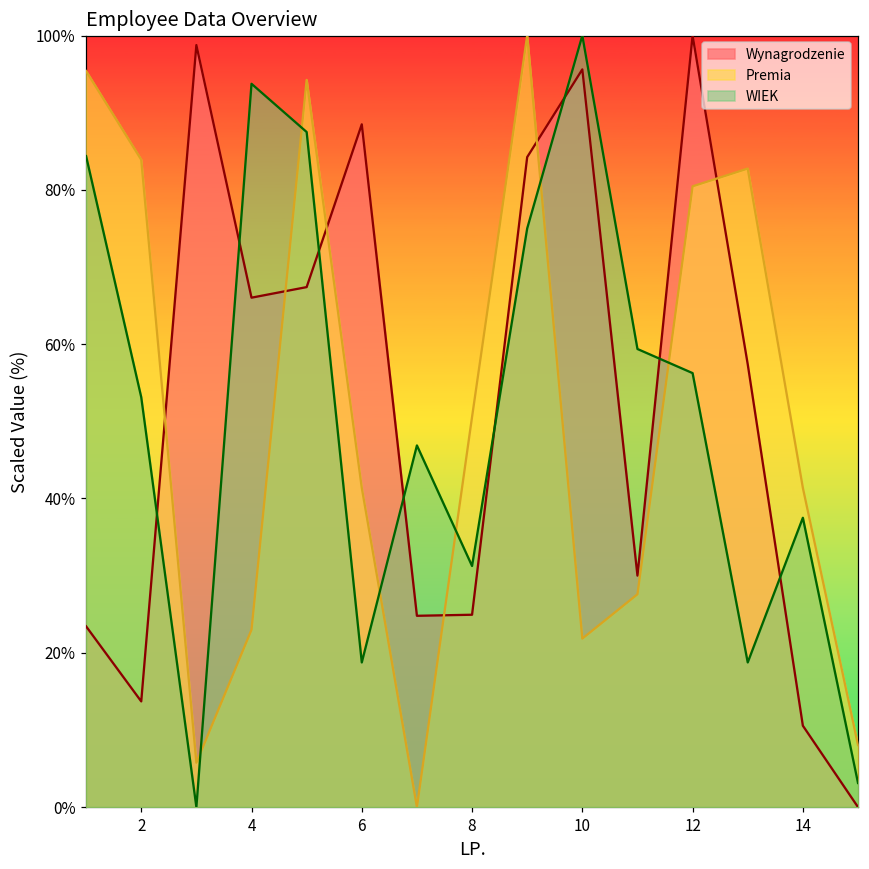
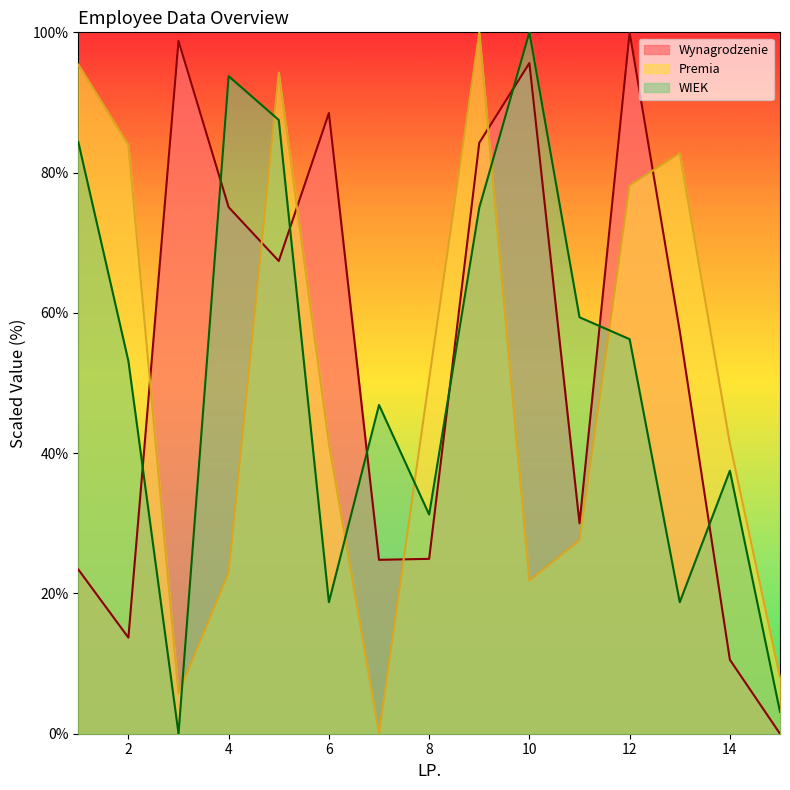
Wynagrodzenie, 4: 66% -> 75%
Premia, 12: 80% -> 78%
